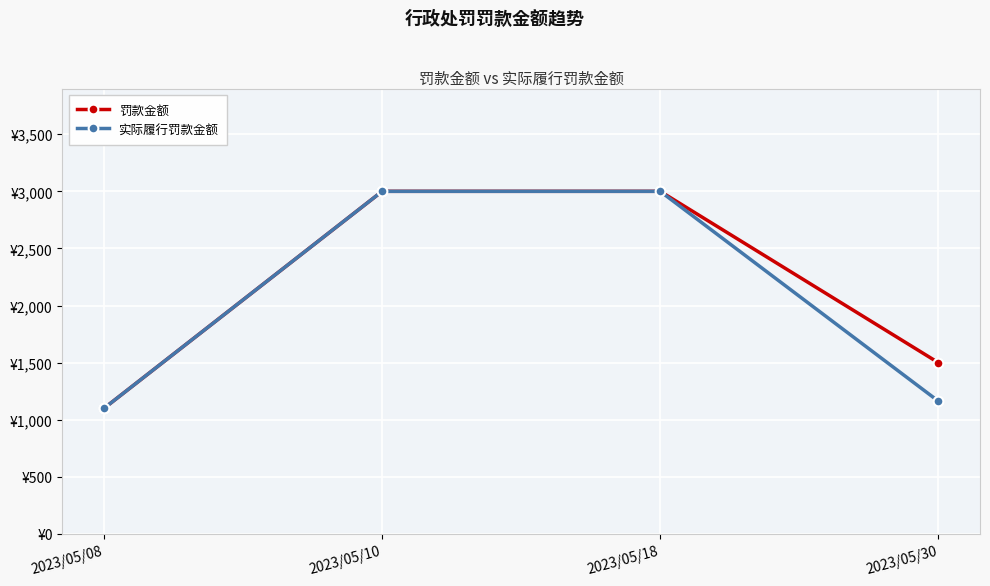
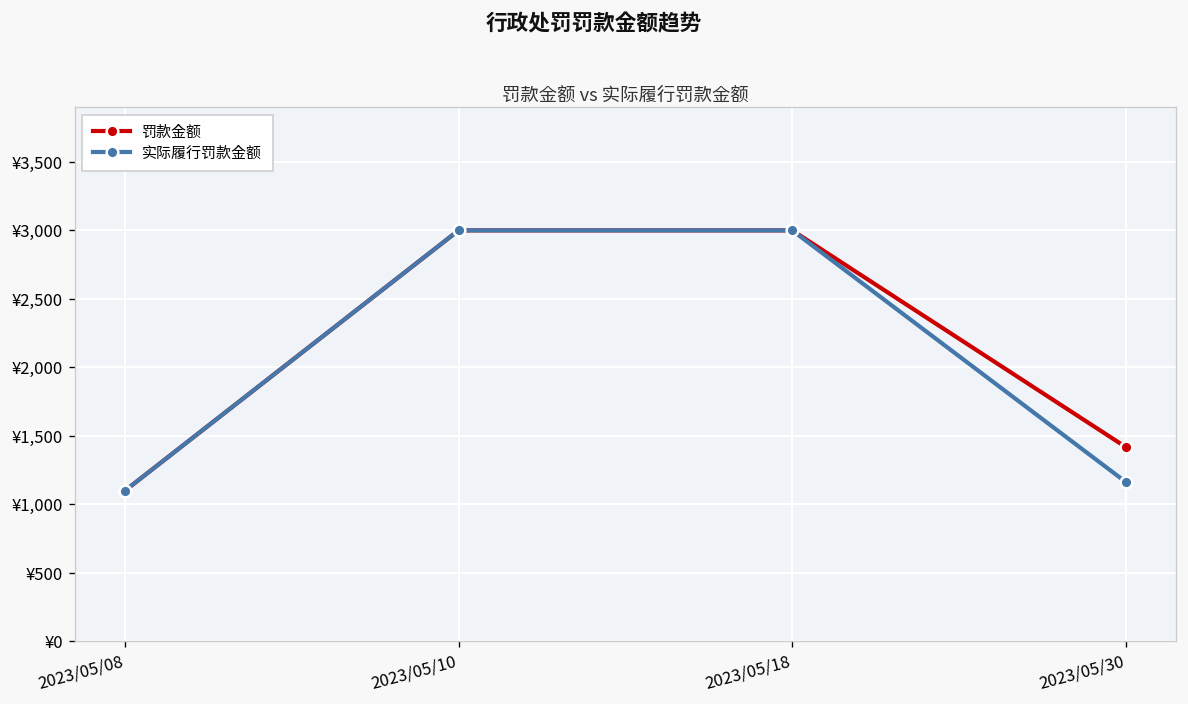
罚款金额, 2023/05/30: ¥1,500 -> ¥1,420
